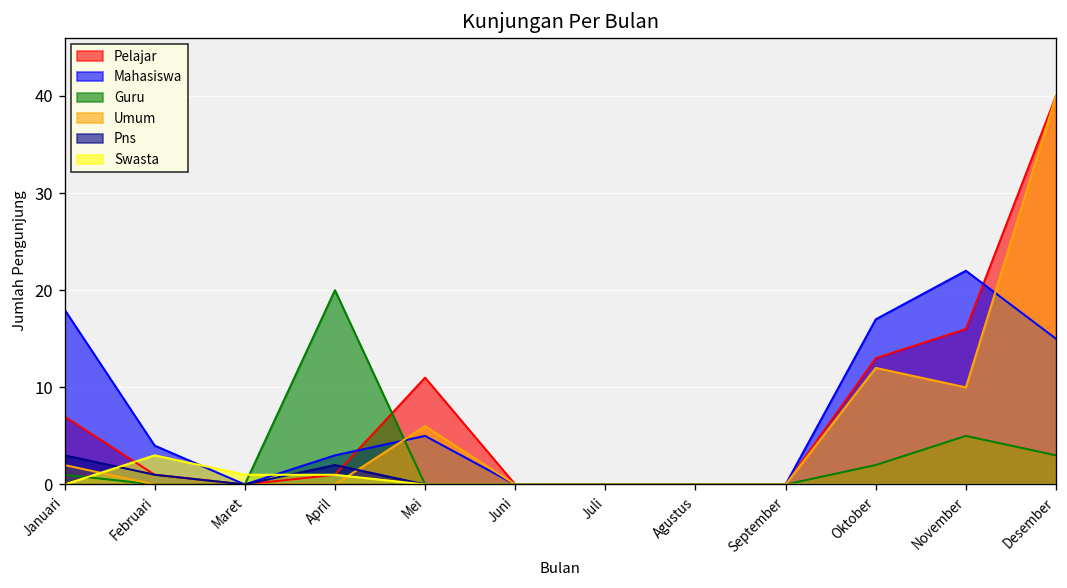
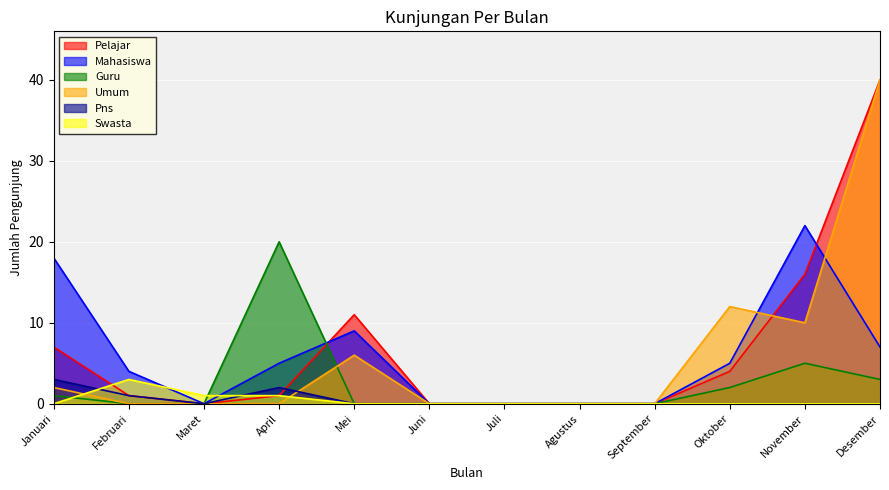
Mahasiswa, April: 3 -> 5
Mahasiswa, Mei: 5 -> 9
Pelajar, Oktober: 13 -> 4
Mahasiswa, Oktober: 17 -> 5
Mahasiswa, Desember: 15 -> 7
